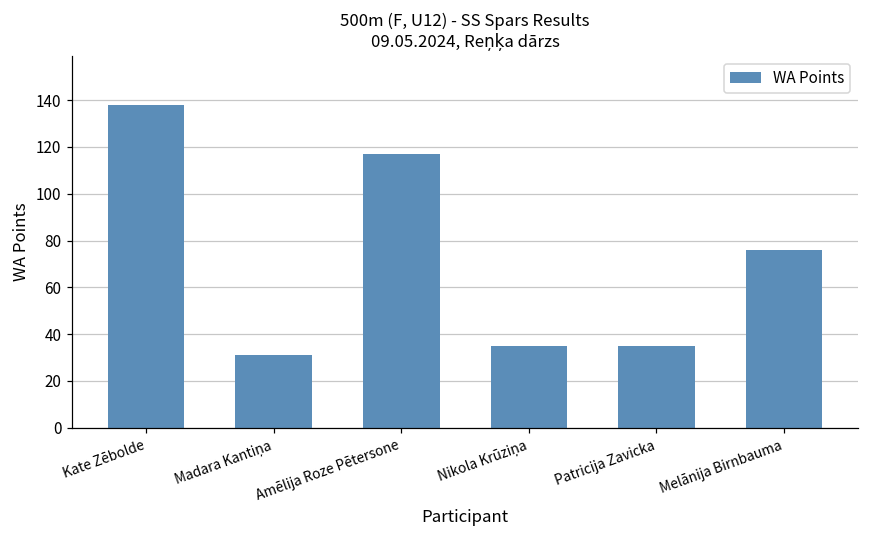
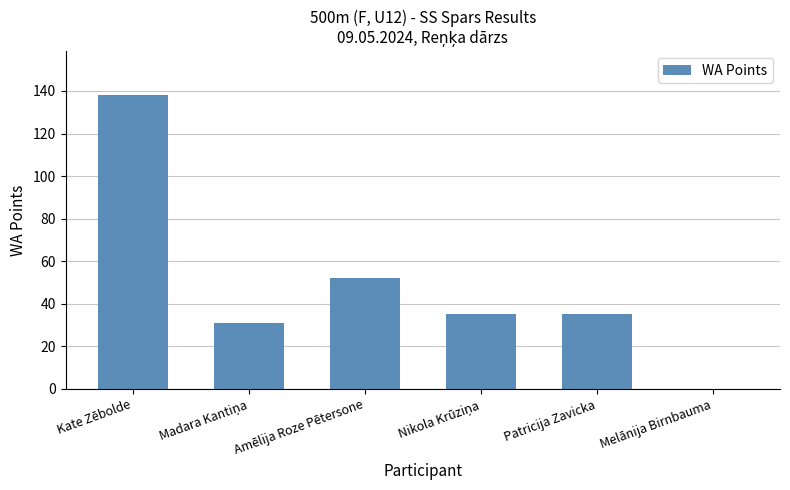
Amēlija Roze Pētersone: 117 -> 52
Melānija Birnbauma: 76 -> 0
